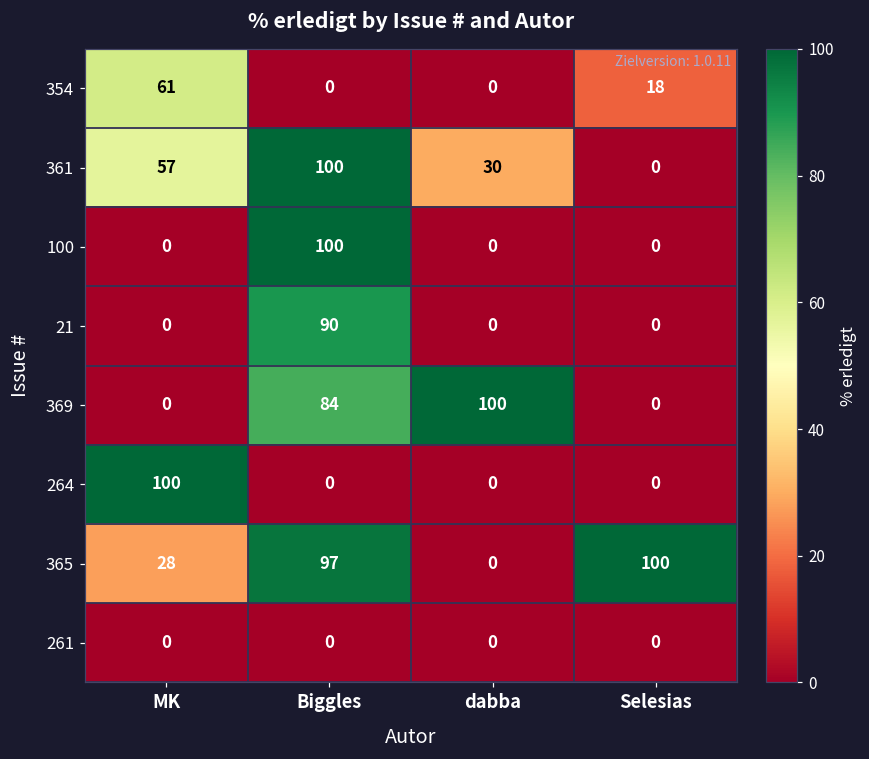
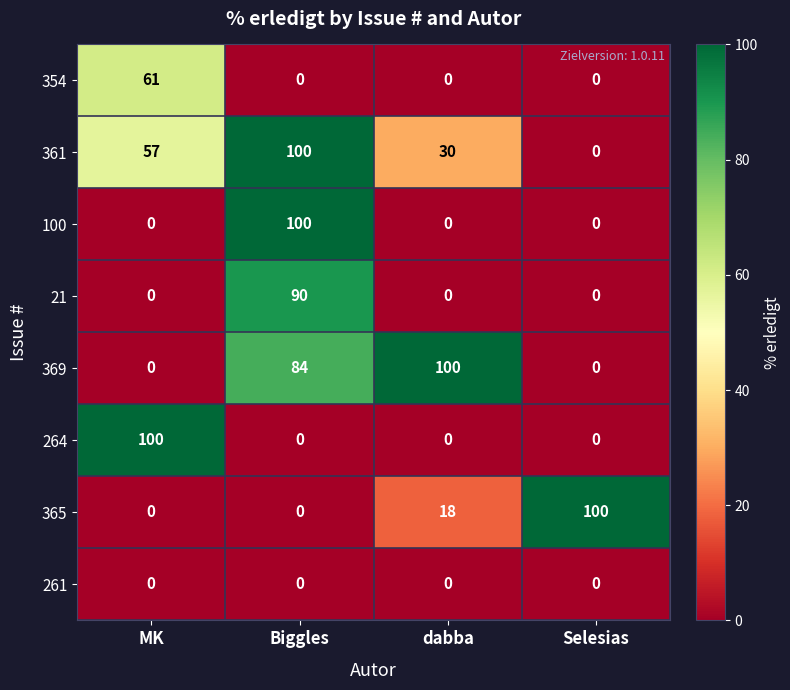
354, Selesias: 18 -> 0
365, MK: 28 -> 0
365, Biggles: 97 -> 0
365, dabba: 0 -> 18
